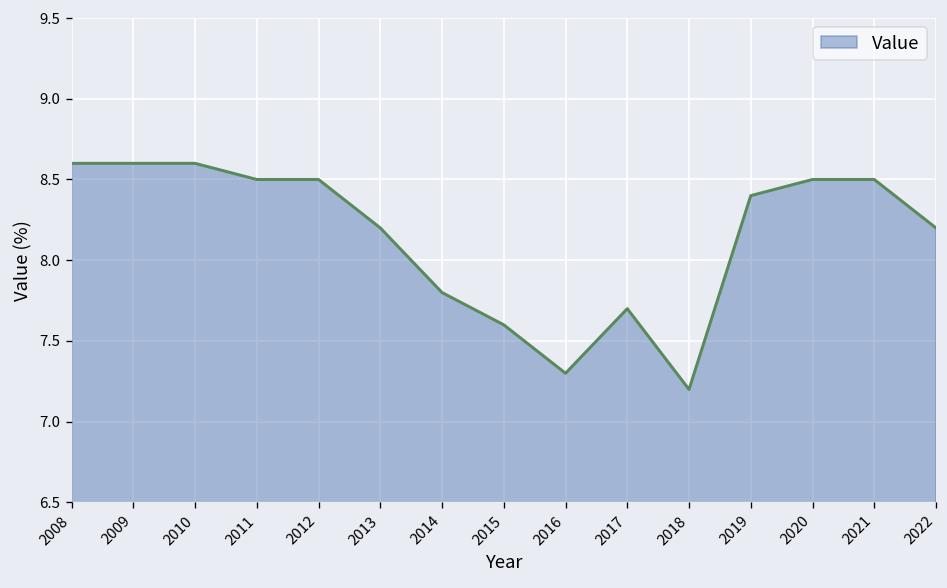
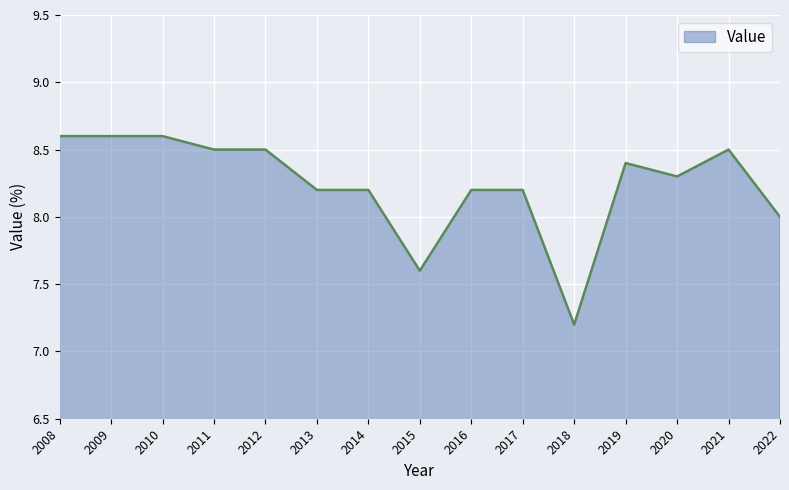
2014: 7.8 -> 8.2
2016: 7.3 -> 8.2
2017: 7.7 -> 8.2
2020: 8.5 -> 8.3
2022: 8.2 -> 8.0
